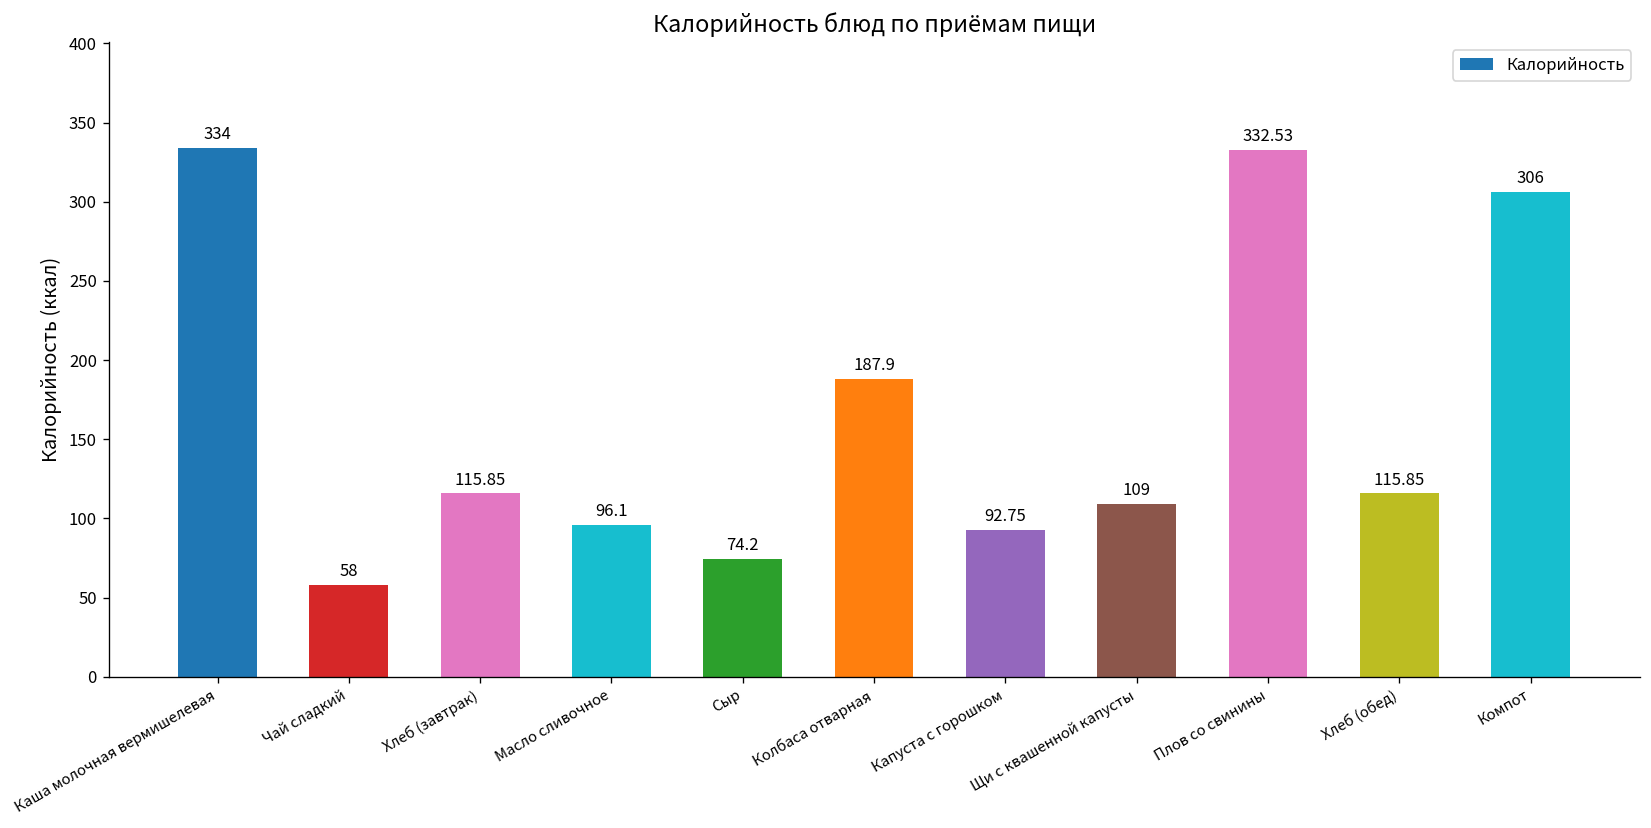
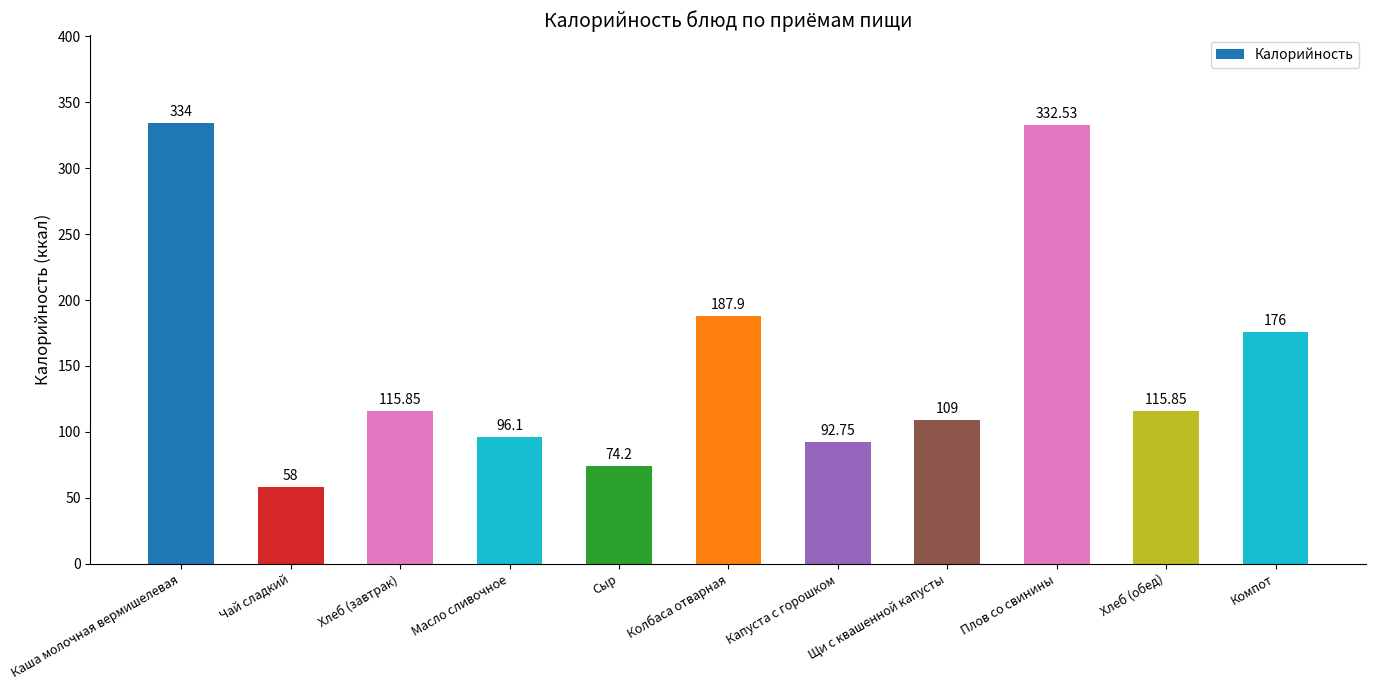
Компот: 306 -> 176
